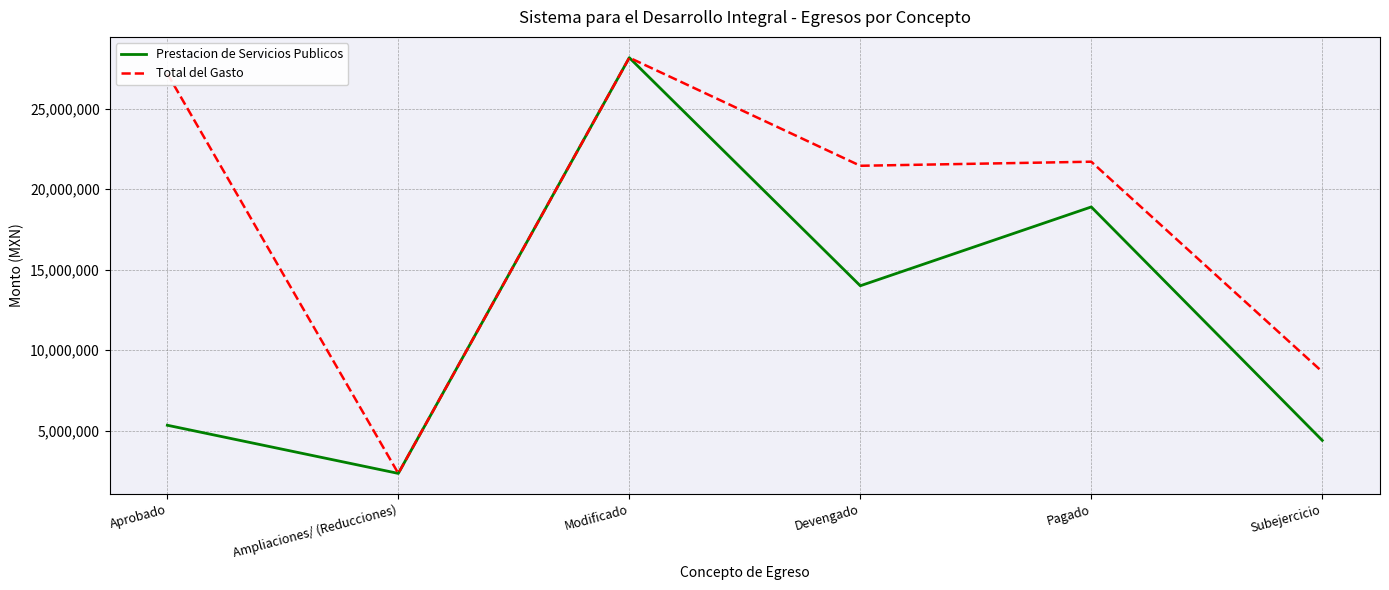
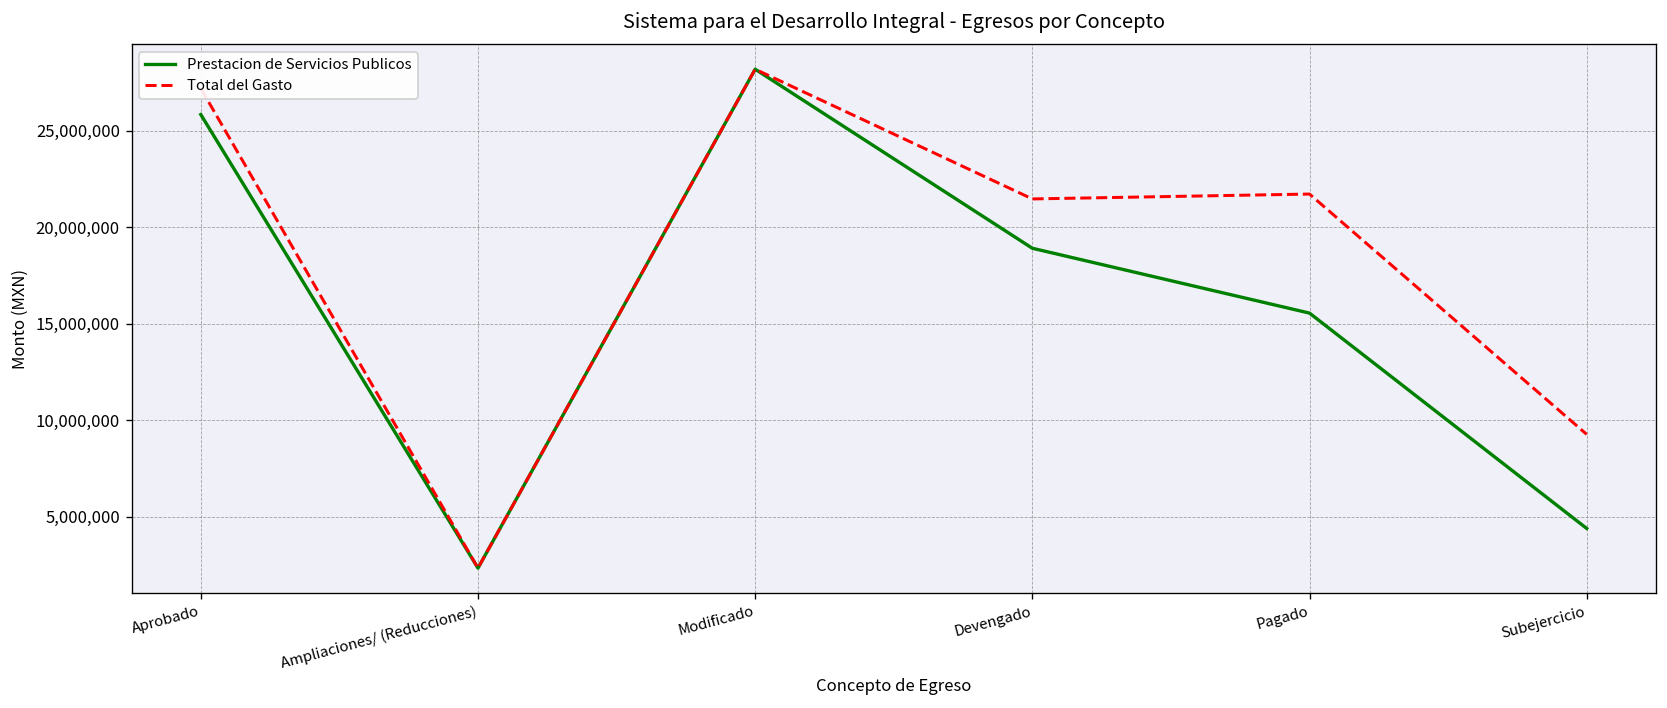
Prestacion de Servicios Publicos, Aprobado: 5,300,000 -> 25,800,000
Prestacion de Servicios Publicos, Devengado: 14,000,000 -> 18,900,000
Prestacion de Servicios Publicos, Pagado: 18,900,000 -> 15,500,000
Total del Gasto, Subejercicio: 8,700,000 -> 9,300,000
